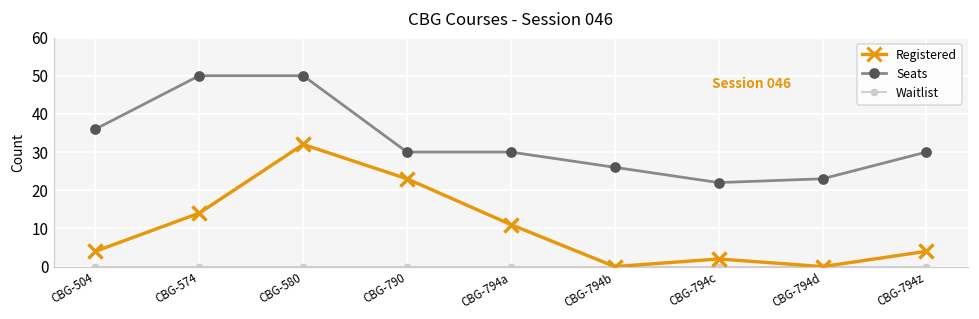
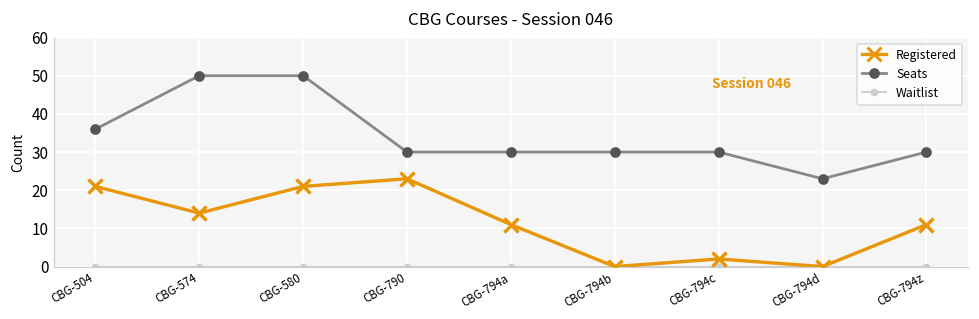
Registered, CBG-504: 4 -> 21
Registered, CBG-580: 32 -> 21
Seats, CBG-794b: 26 -> 30
Seats, CBG-794c: 22 -> 30
Registered, CBG-794z: 4 -> 11
